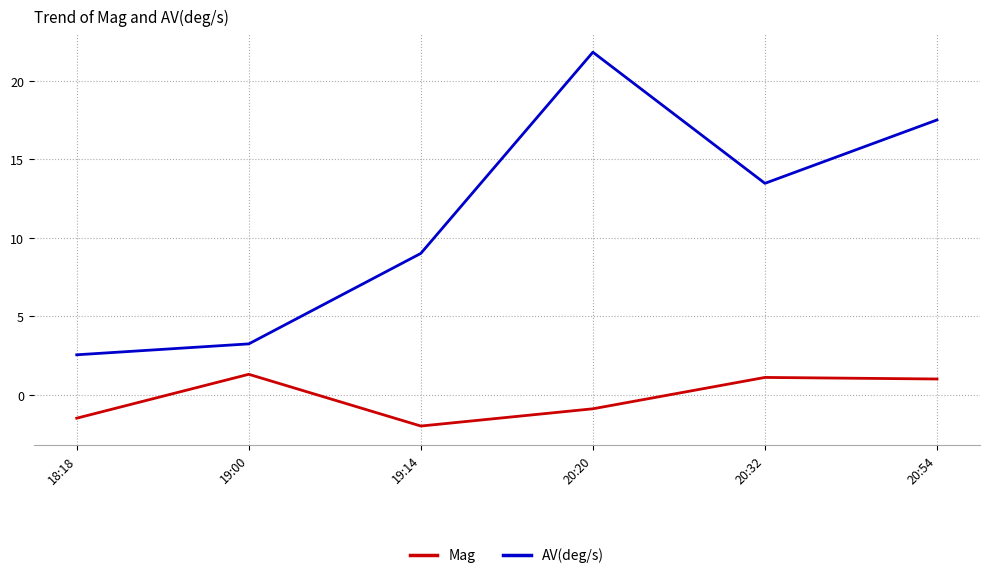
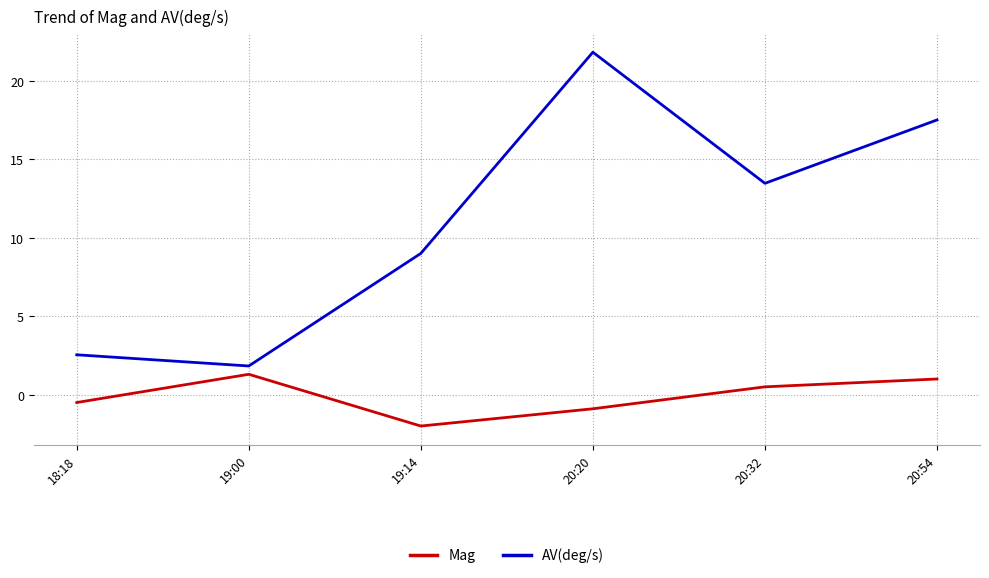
Mag, 18:18: -1.5 -> -0.5
AV(deg/s), 19:00: 3.2 -> 1.8
Mag, 20:32: 1.1 -> 0.5
